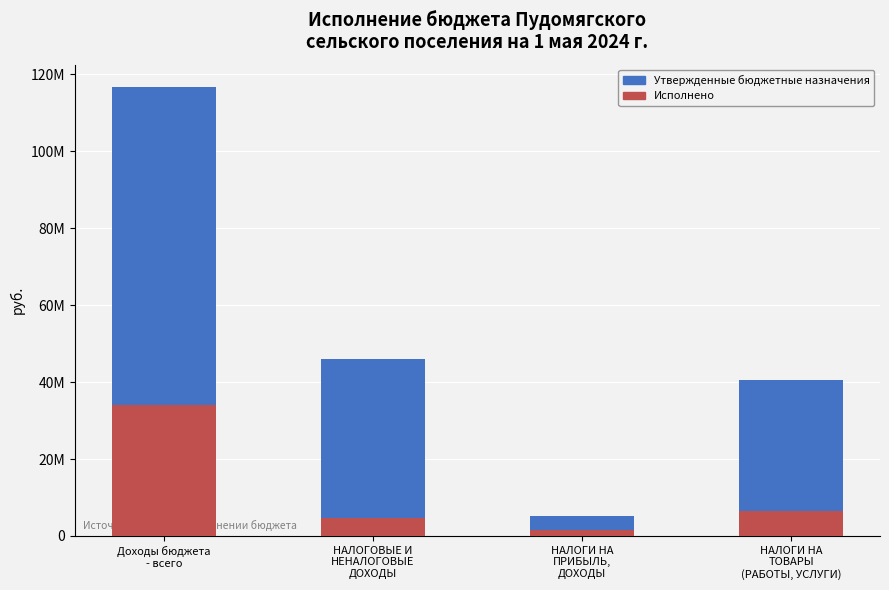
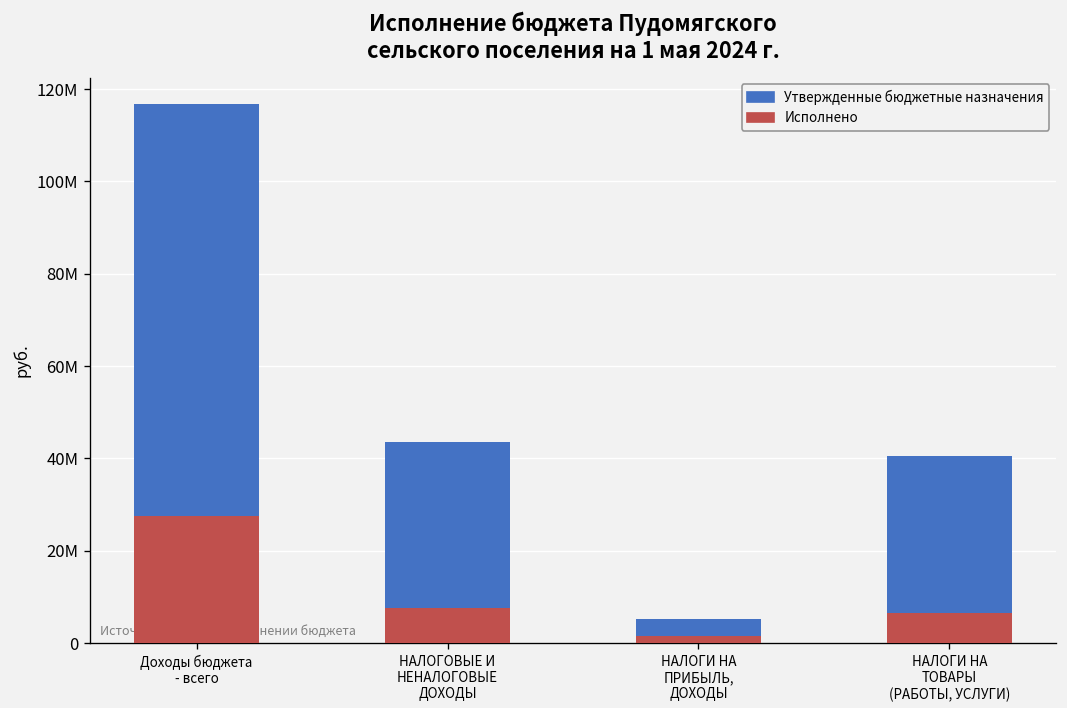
Исполнено, Доходы бюджета - всего: 34000000 -> 27000000
Утвержденные бюджетные назначения, НАЛОГОВЫЕ И НЕНАЛОГОВЫЕ ДОХОДЫ: 46000000 -> 44000000
Исполнено, НАЛОГОВЫЕ И НЕНАЛОГОВЫЕ ДОХОДЫ: 5000000 -> 8000000
